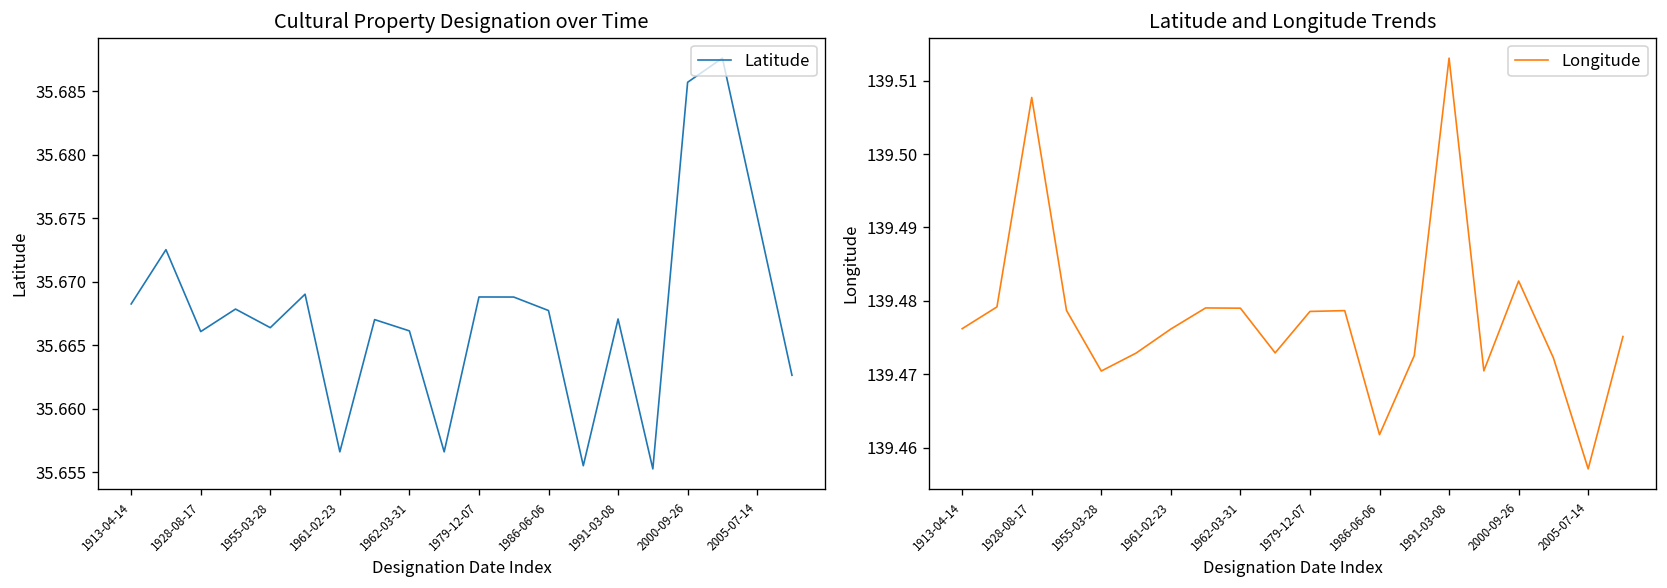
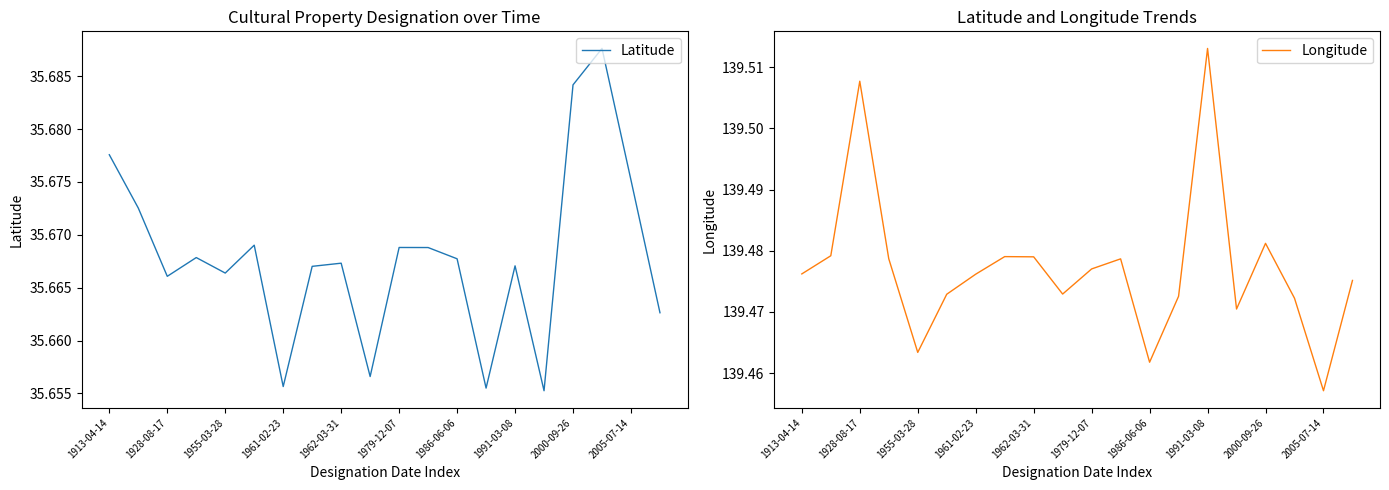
Cultural Property Designation over Time, 1913-04-14: 35.6683 -> 35.6776
Cultural Property Designation over Time, 1961-02-23: 35.6566 -> 35.6557
Cultural Property Designation over Time, 1962-03-31: 35.6661 -> 35.6673
Cultural Property Designation over Time, 2000-09-26: 35.6857 -> 35.6842
Latitude and Longitude Trends, 1955-03-28: 139.470 -> 139.463
Latitude and Longitude Trends, 1979-12-07: 139.479 -> 139.477
Latitude and Longitude Trends, 2000-09-26: 139.483 -> 139.481
